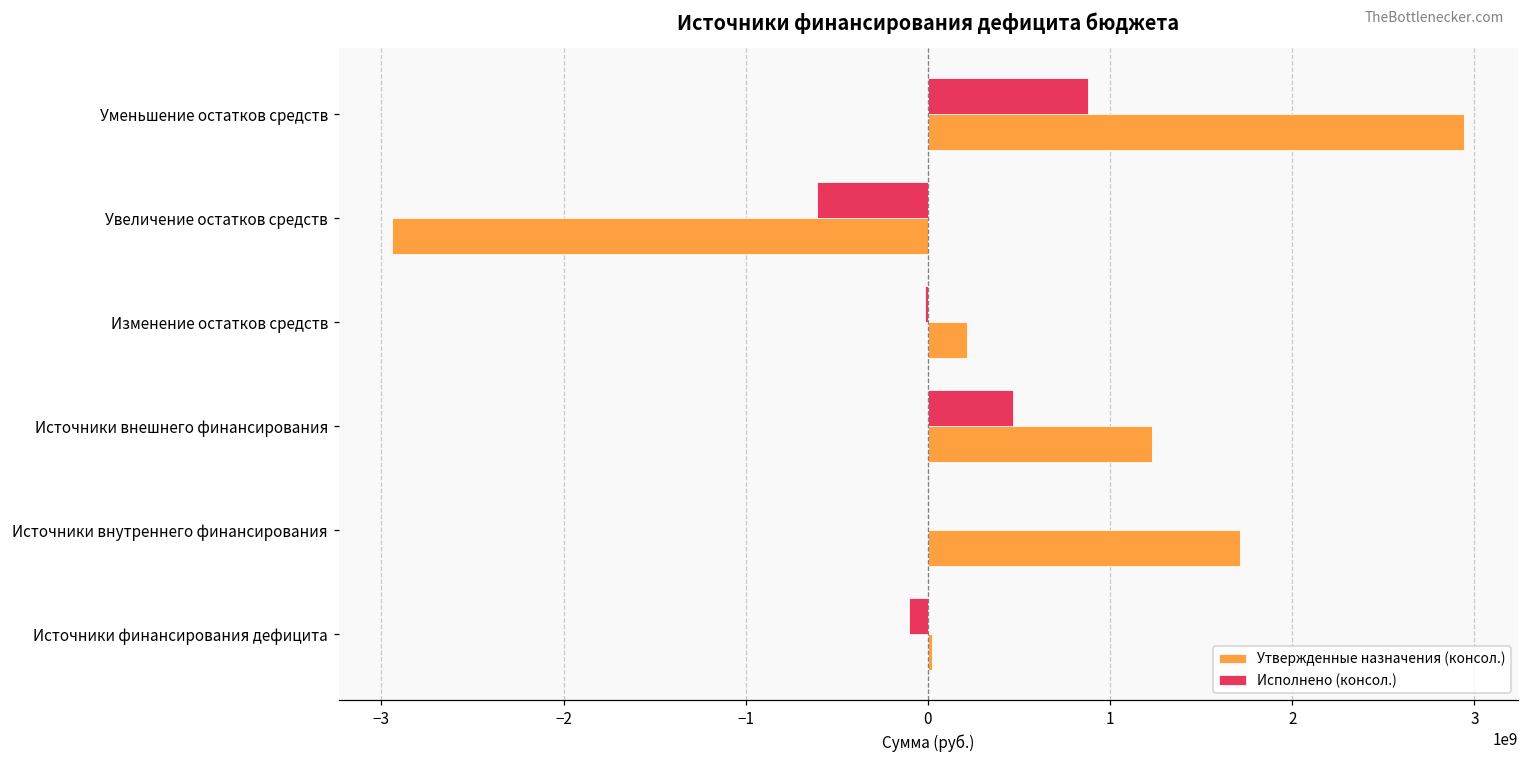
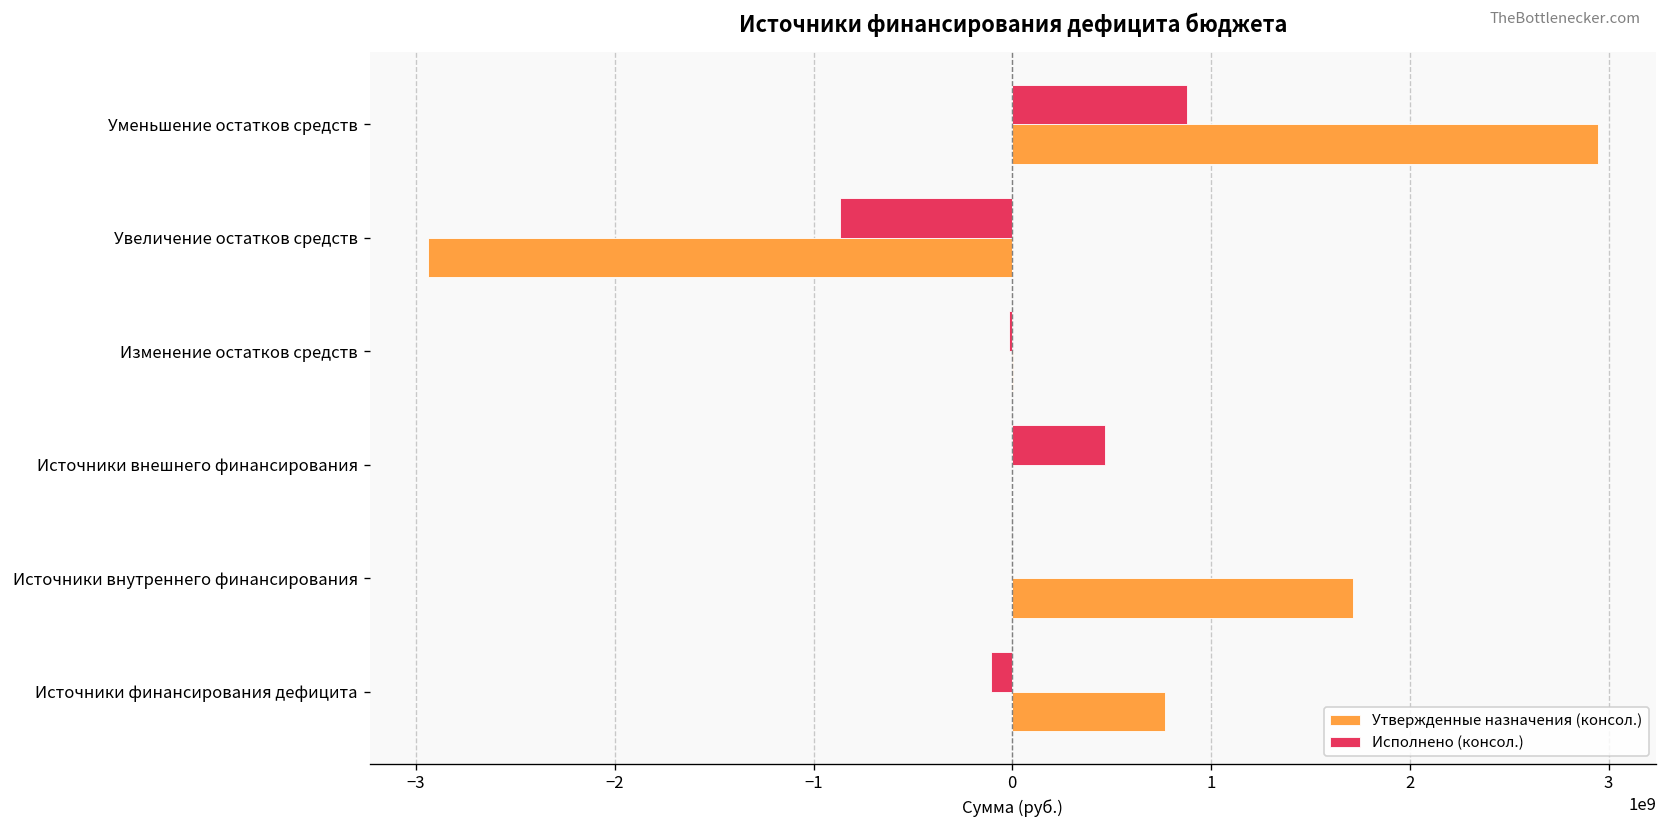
Исполнено (консол.), Увеличение остатков средств: -610000000 -> -860000000
Утвержденные назначения (консол.), Изменение остатков средств: 210000000 -> 10000000
Утвержденные назначения (консол.), Источники внешнего финансирования: 1230000000 -> 0
Утвержденные назначения (консол.), Источники финансирования дефицита: 20000000 -> 770000000
